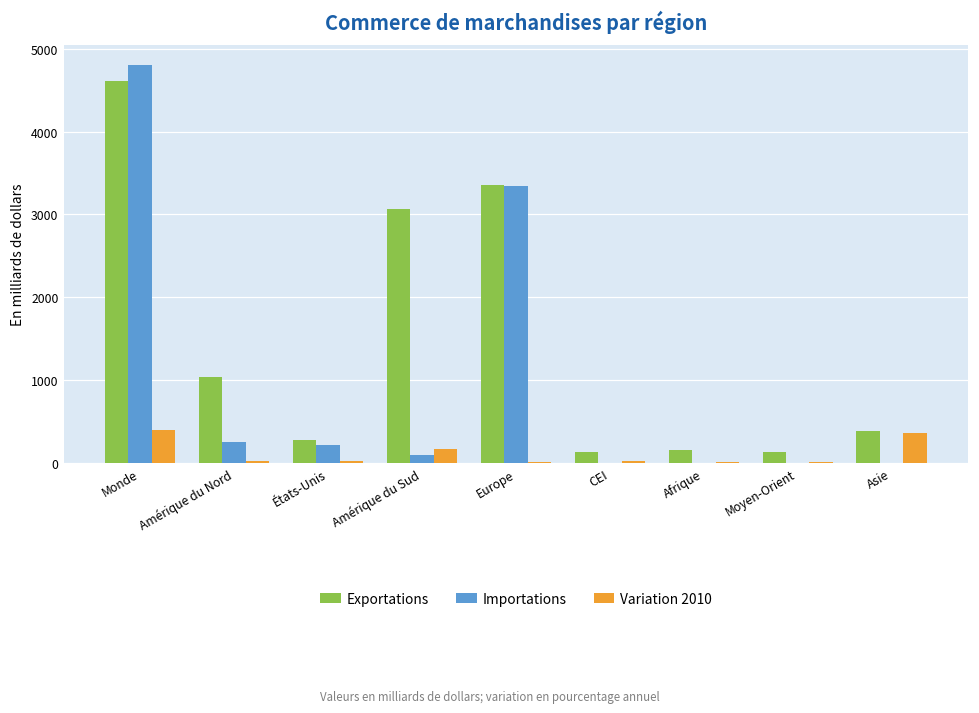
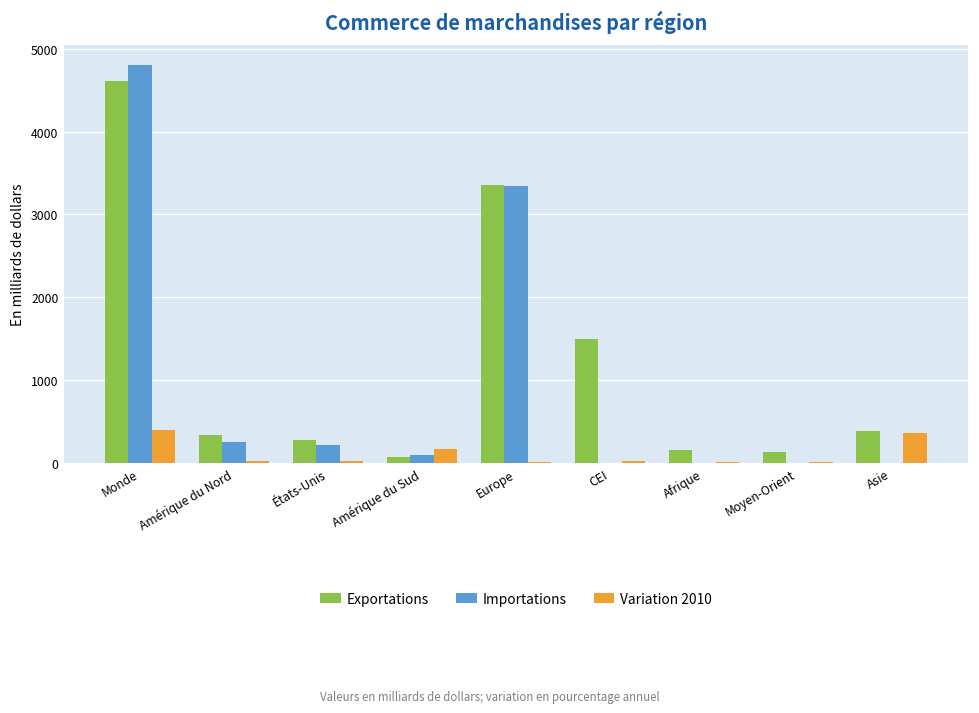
Exportations, Amérique du Nord: 1000 -> 300
Exportations, Amérique du Sud: 3100 -> 100
Exportations, CEI: 100 -> 1500
